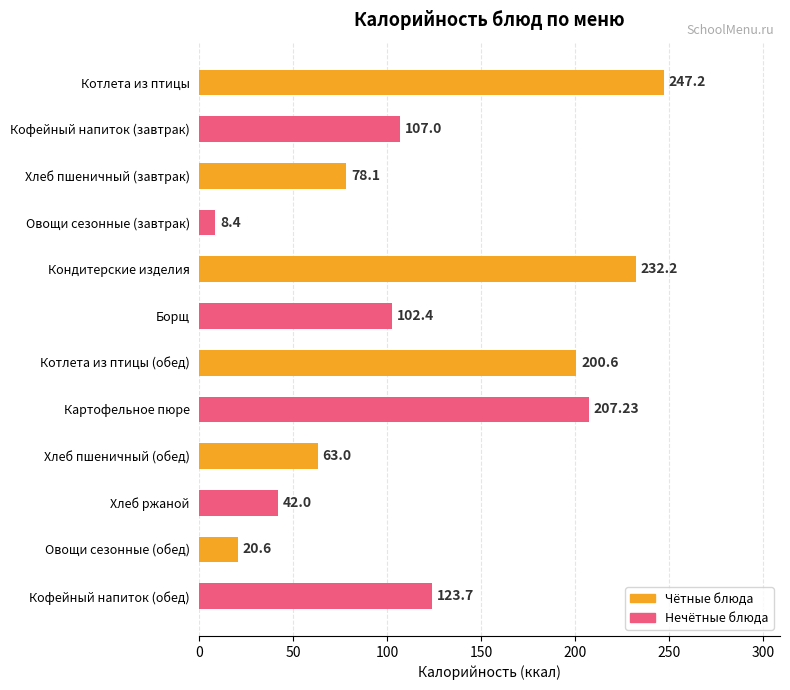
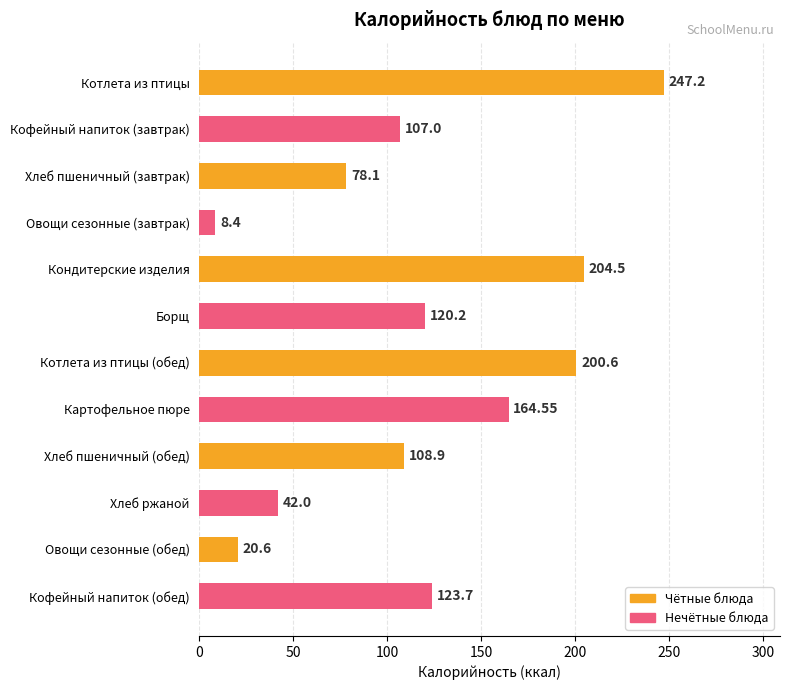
Кондитерские изделия: 232.2 -> 204.5
Борщ: 102.4 -> 120.2
Картофельное пюре: 207.23 -> 164.55
Хлеб пшеничный (обед): 63.0 -> 108.9
